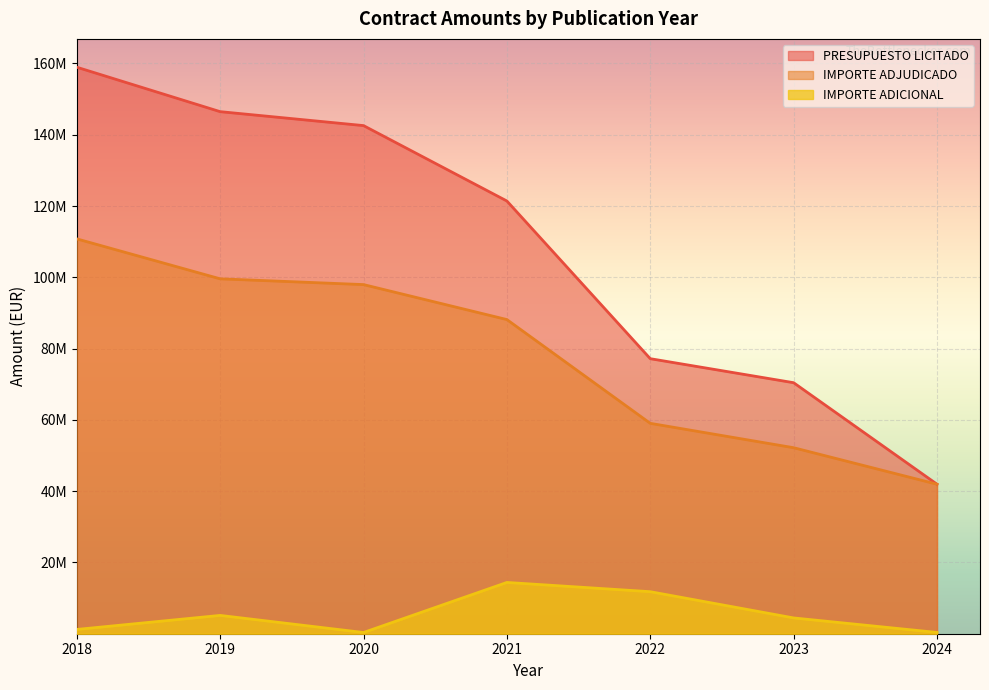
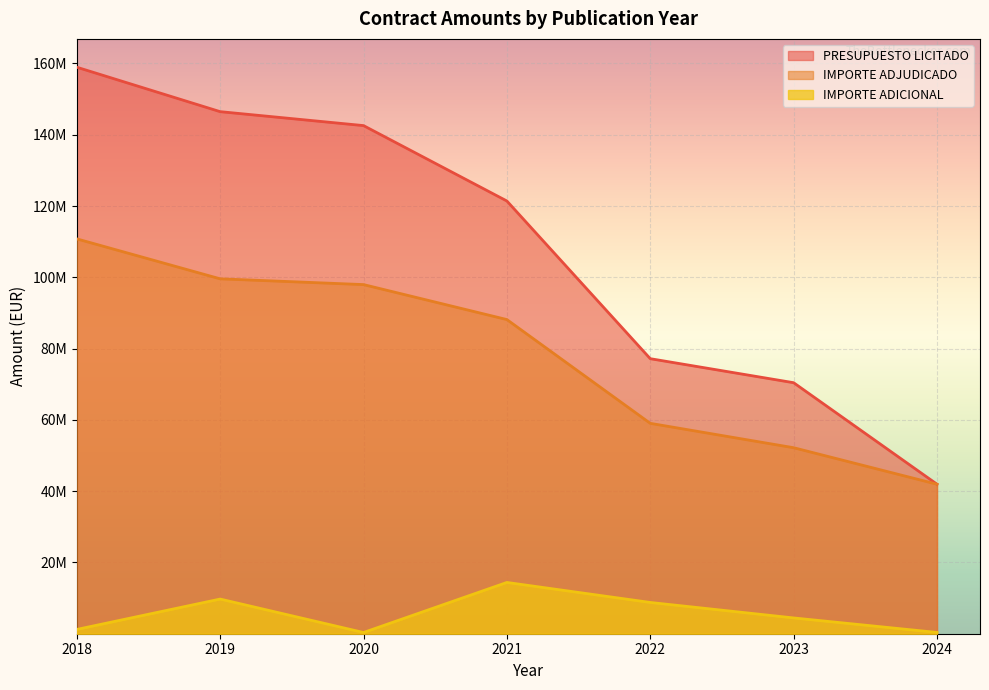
IMPORTE ADICIONAL, 2019: 5000000 -> 10000000
IMPORTE ADICIONAL, 2022: 12000000 -> 9000000
